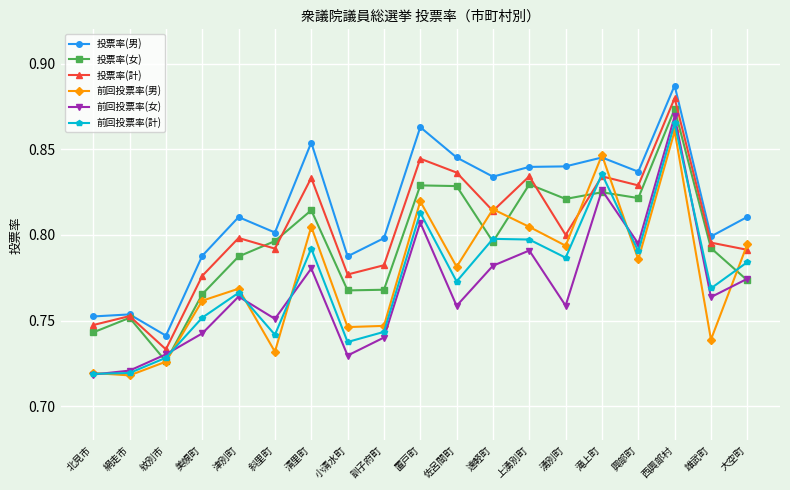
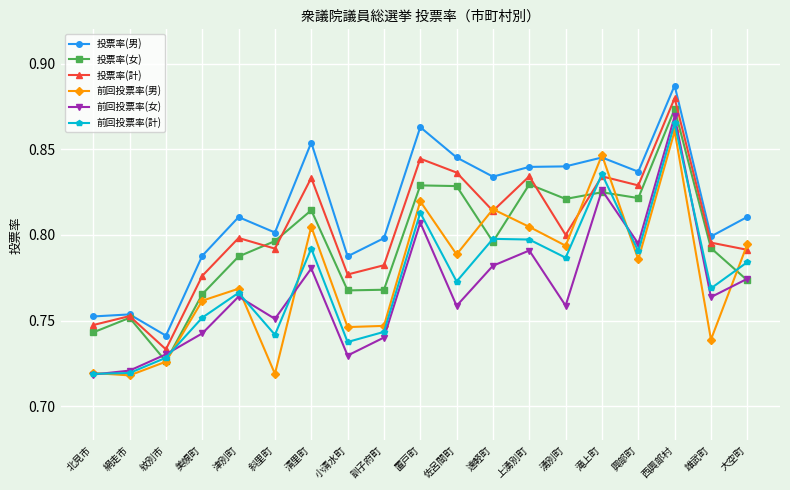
前回投票率(男), 斜里町: 0.732 -> 0.719
前回投票率(男), 佐呂間町: 0.781 -> 0.789
